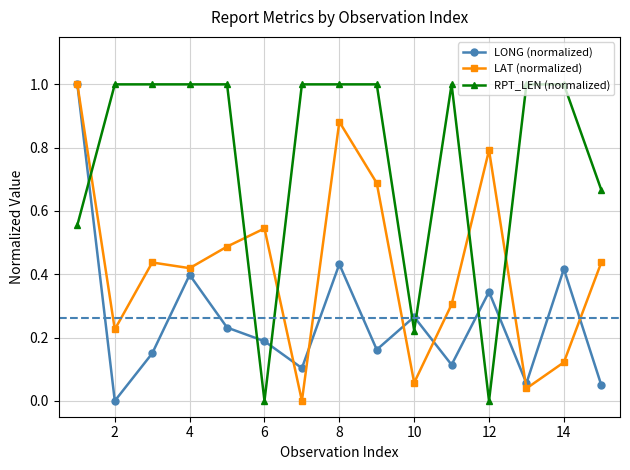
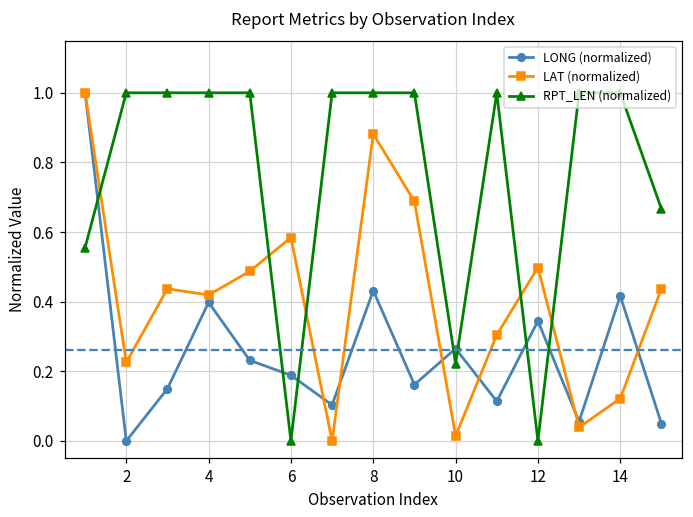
LAT (normalized), 6: 0.54 -> 0.58
LAT (normalized), 10: 0.06 -> 0.01
LAT (normalized), 12: 0.79 -> 0.50
